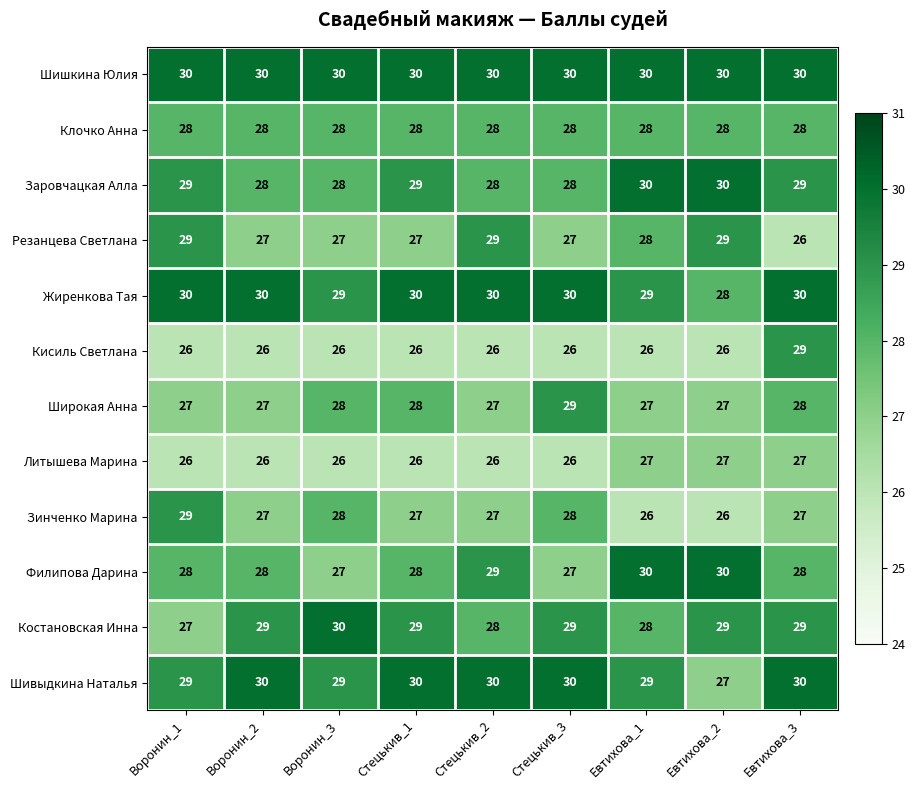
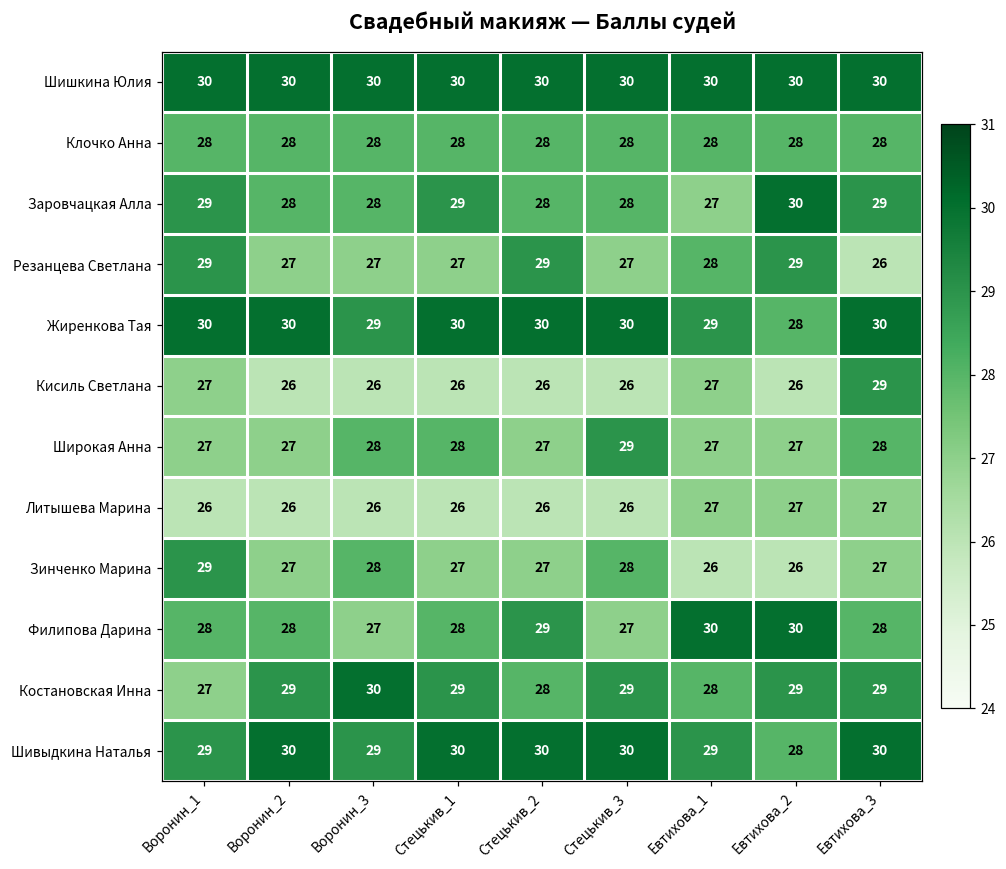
Заровчацкая Алла, Евтихова_1: 30 -> 27
Кисиль Светлана, Воронин_1: 26 -> 27
Кисиль Светлана, Евтихова_1: 26 -> 27
Шивыдкина Наталья, Евтихова_2: 27 -> 28
